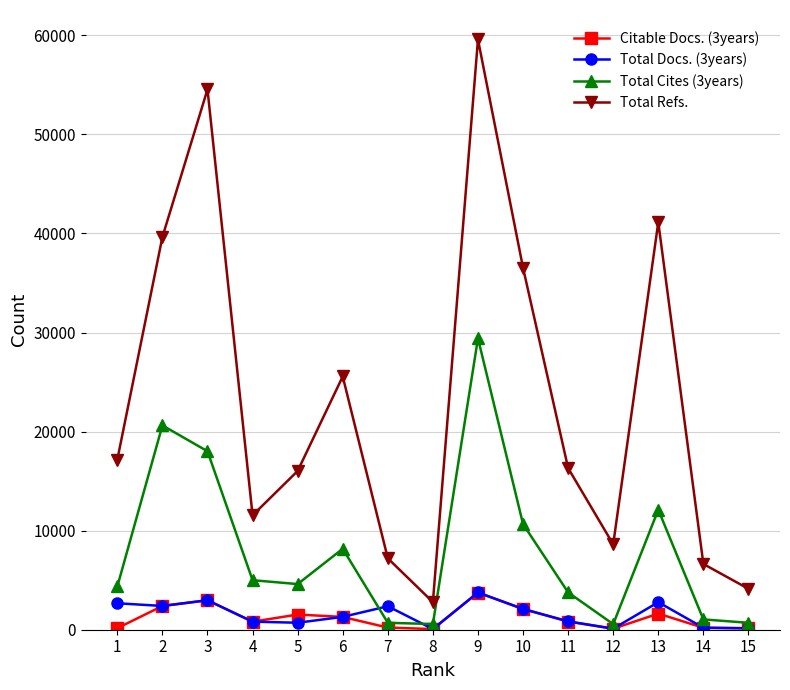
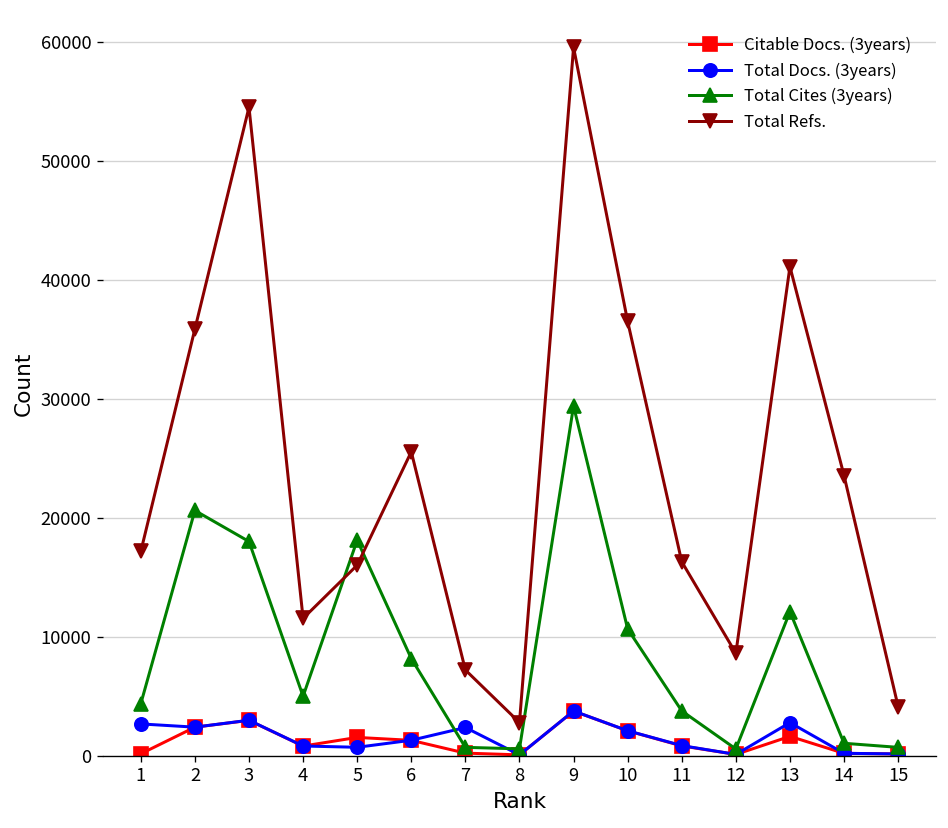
Total Refs., 2: 40000 -> 36000
Total Cites (3years), 5: 5000 -> 18000
Total Refs., 14: 7000 -> 24000
